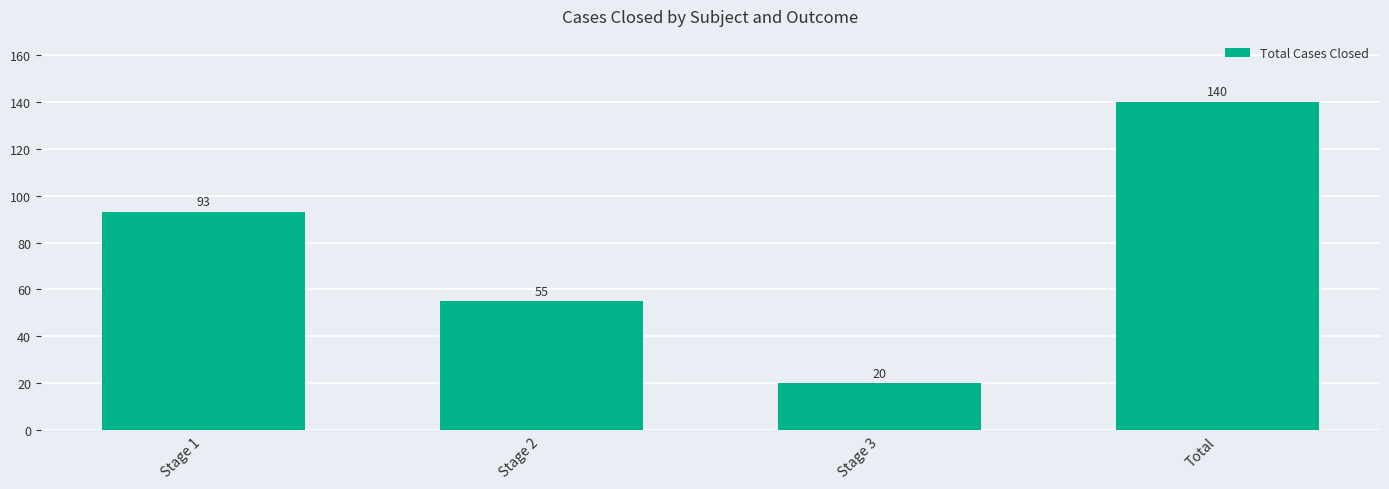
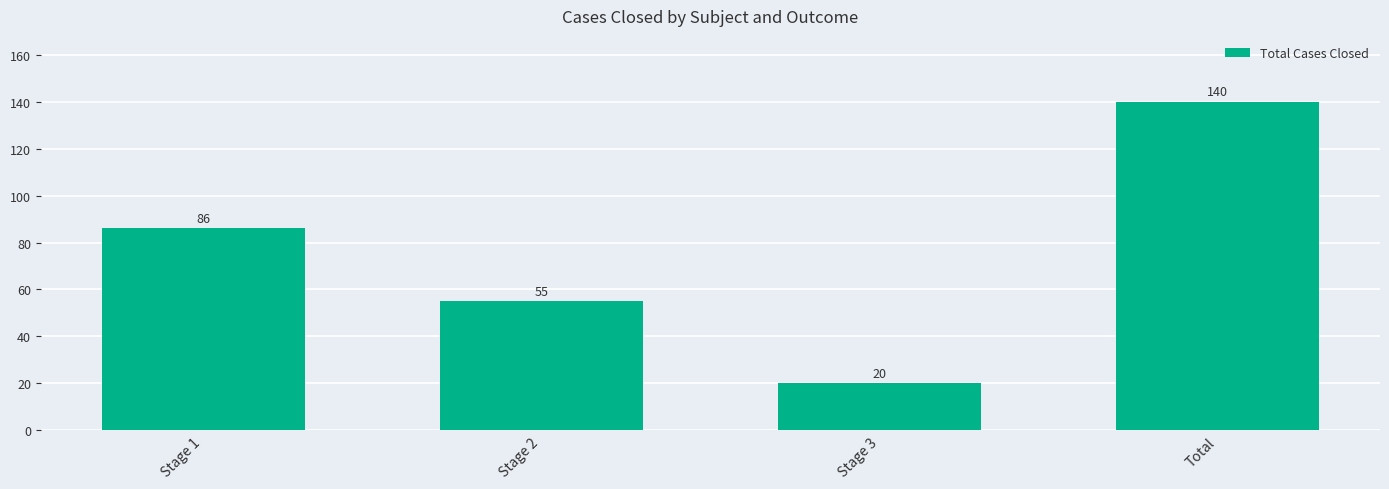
Stage 1: 93 -> 86
